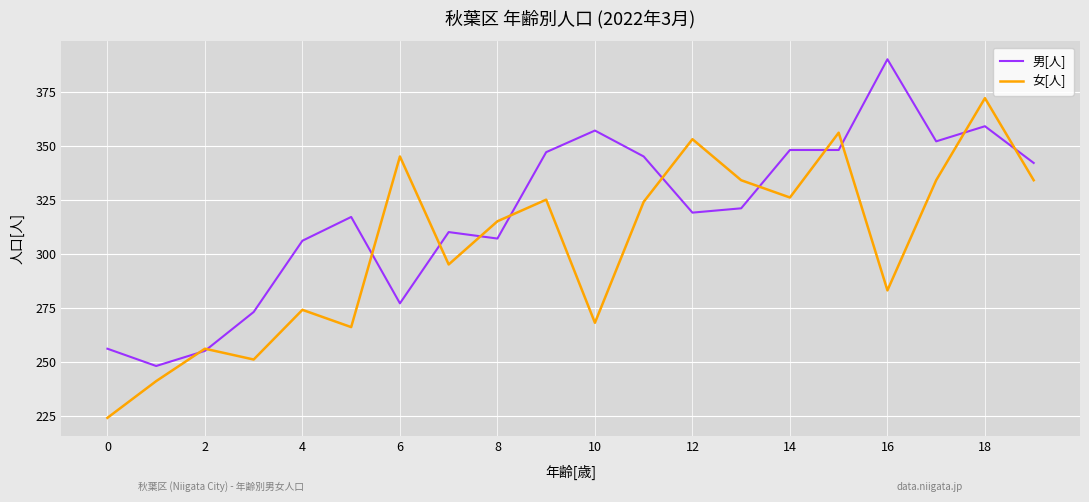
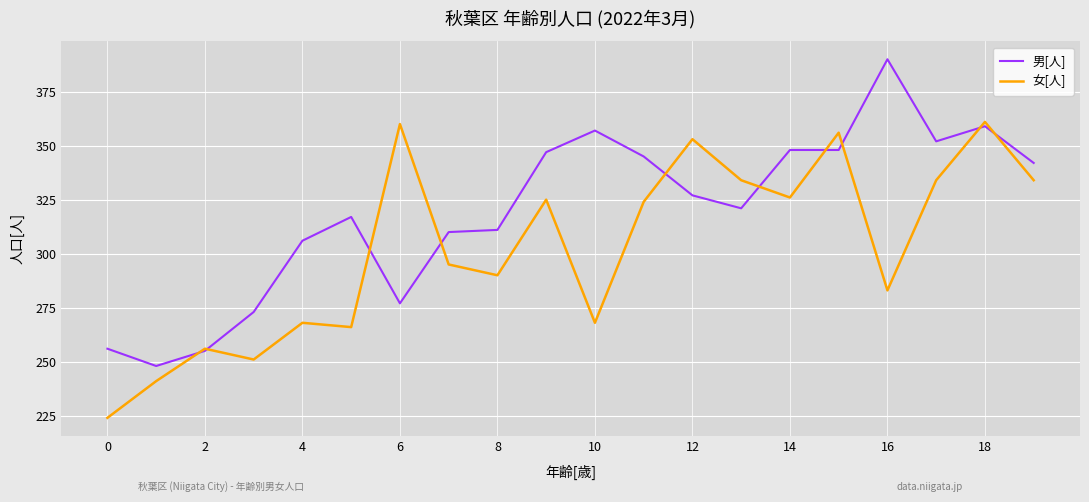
女[人], 4: 274 -> 268
女[人], 6: 345 -> 360
男[人], 8: 307 -> 311
女[人], 8: 315 -> 290
男[人], 12: 319 -> 327
女[人], 18: 372 -> 361
